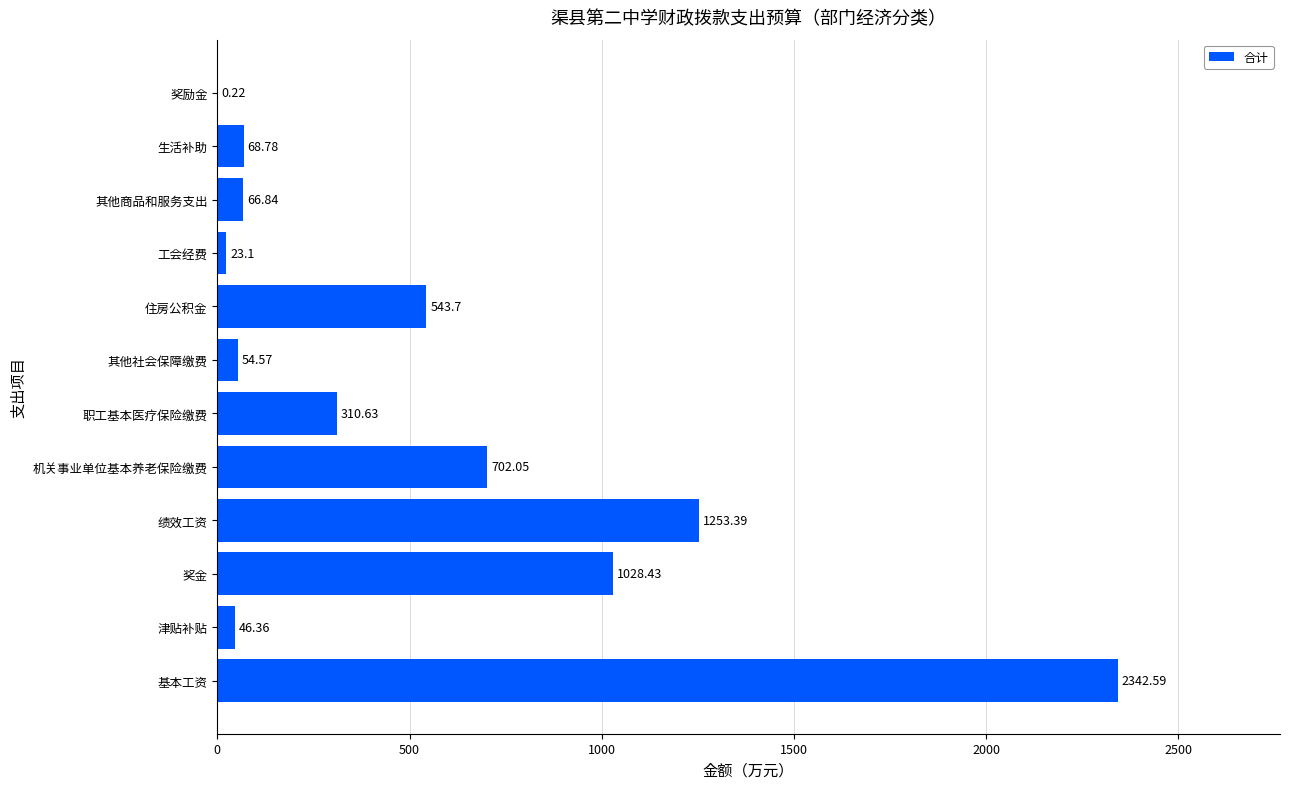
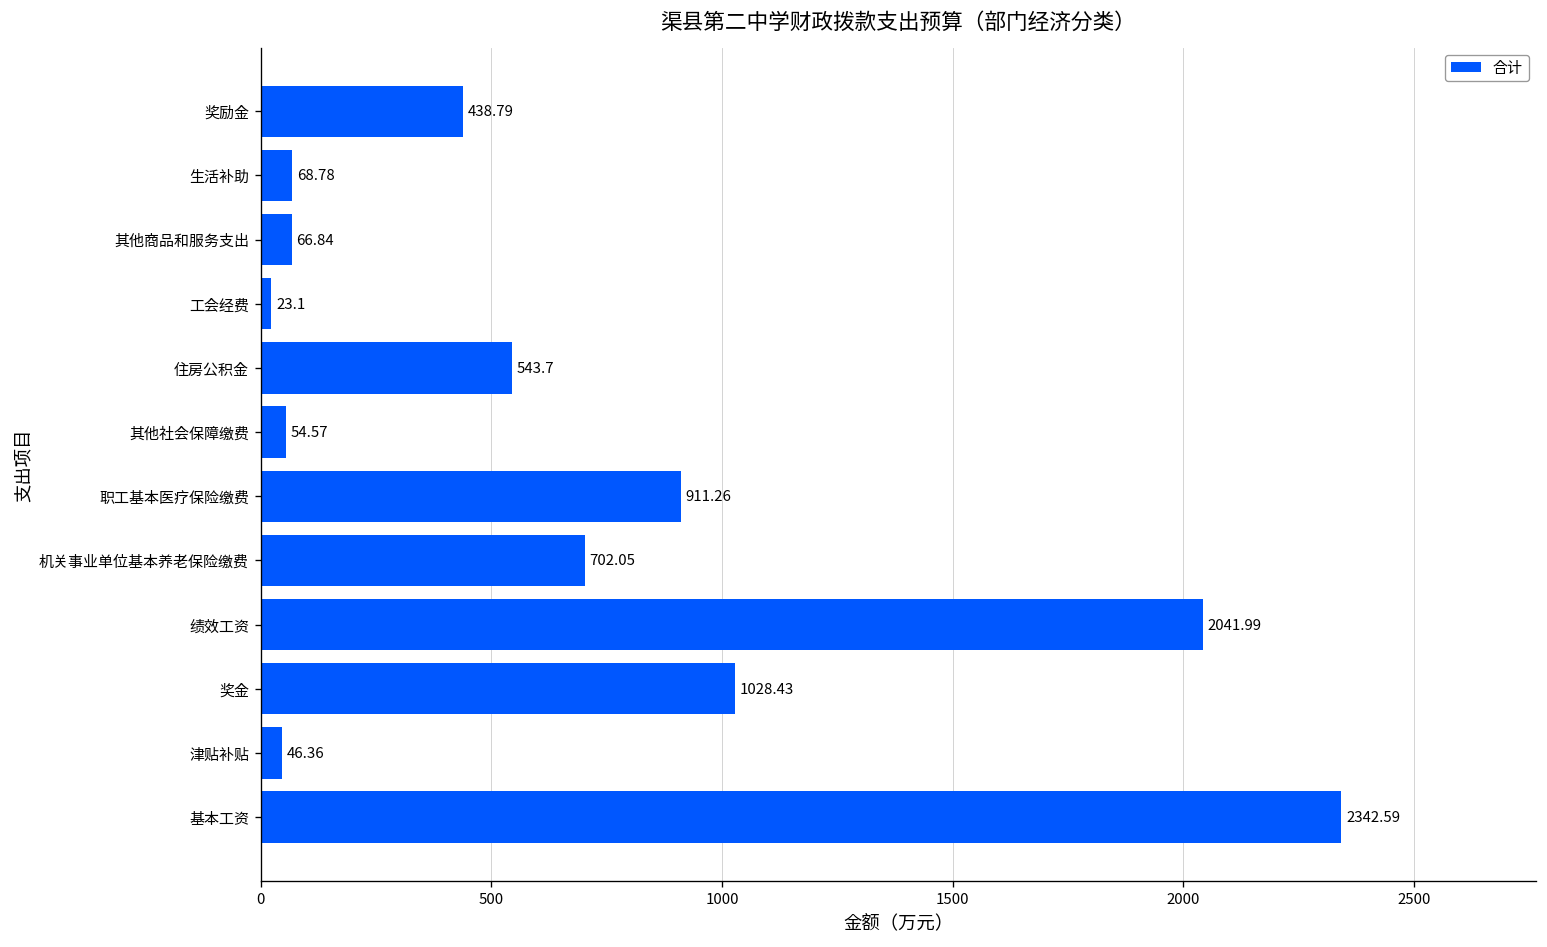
奖励金: 0.22 -> 438.79
职工基本医疗保险缴费: 310.63 -> 911.26
绩效工资: 1253.39 -> 2041.99
